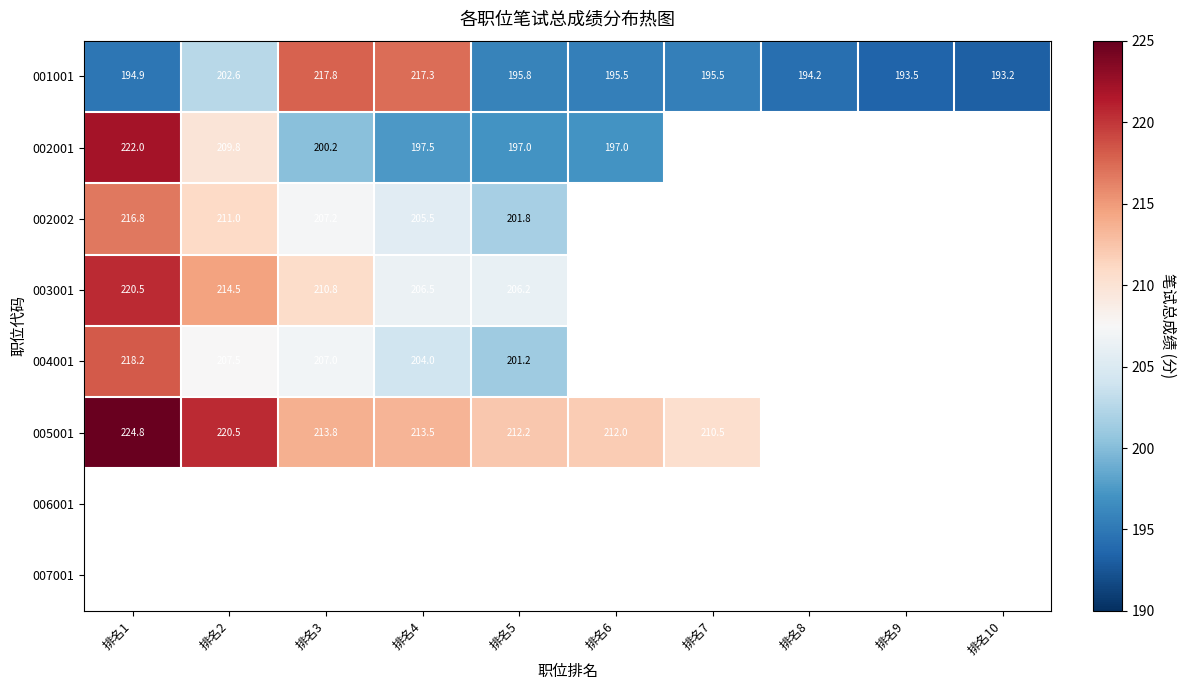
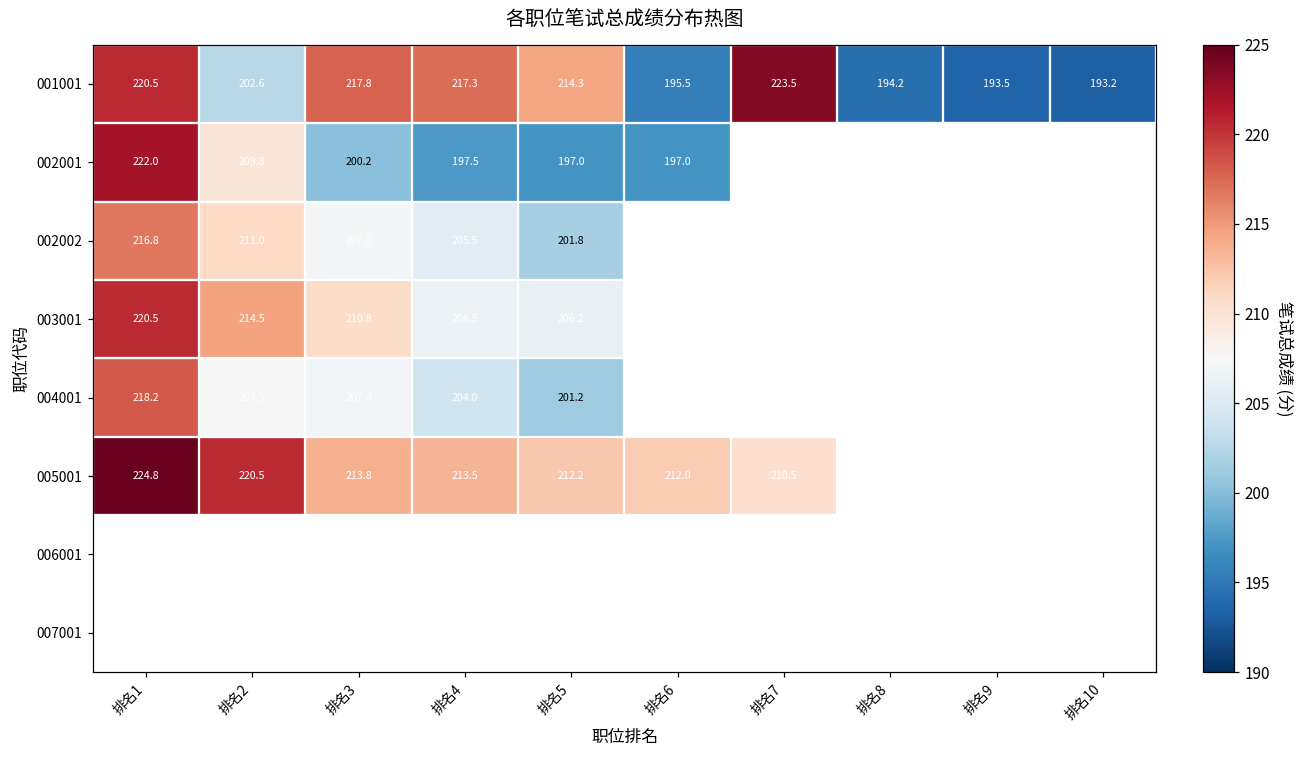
001001, 排名1: 194.9 -> 220.5
001001, 排名5: 195.8 -> 214.3
001001, 排名7: 195.5 -> 223.5
